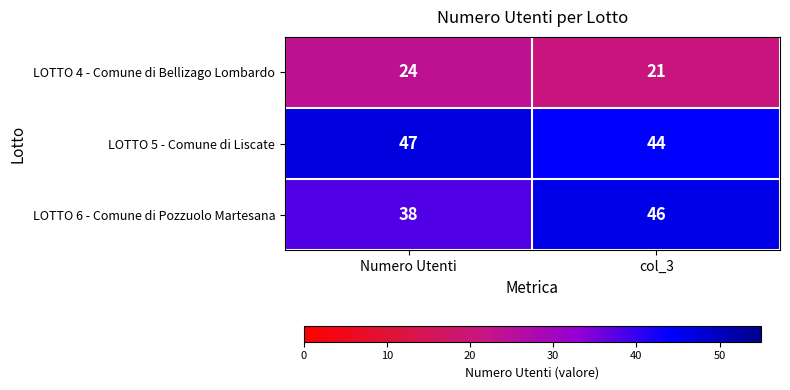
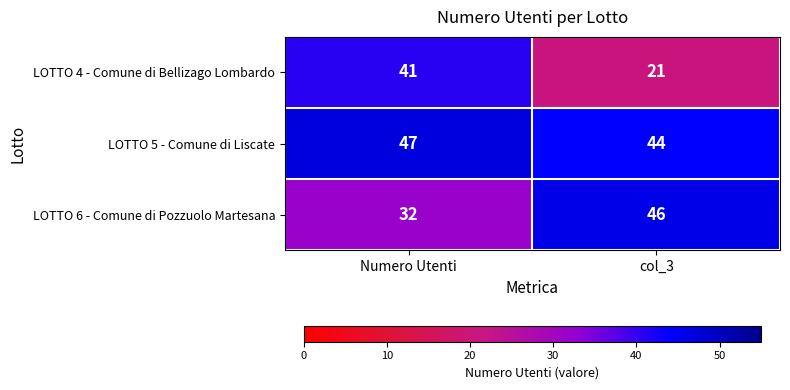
LOTTO 4 - Comune di Bellizago Lombardo, Numero Utenti: 24 -> 41
LOTTO 6 - Comune di Pozzuolo Martesana, Numero Utenti: 38 -> 32
